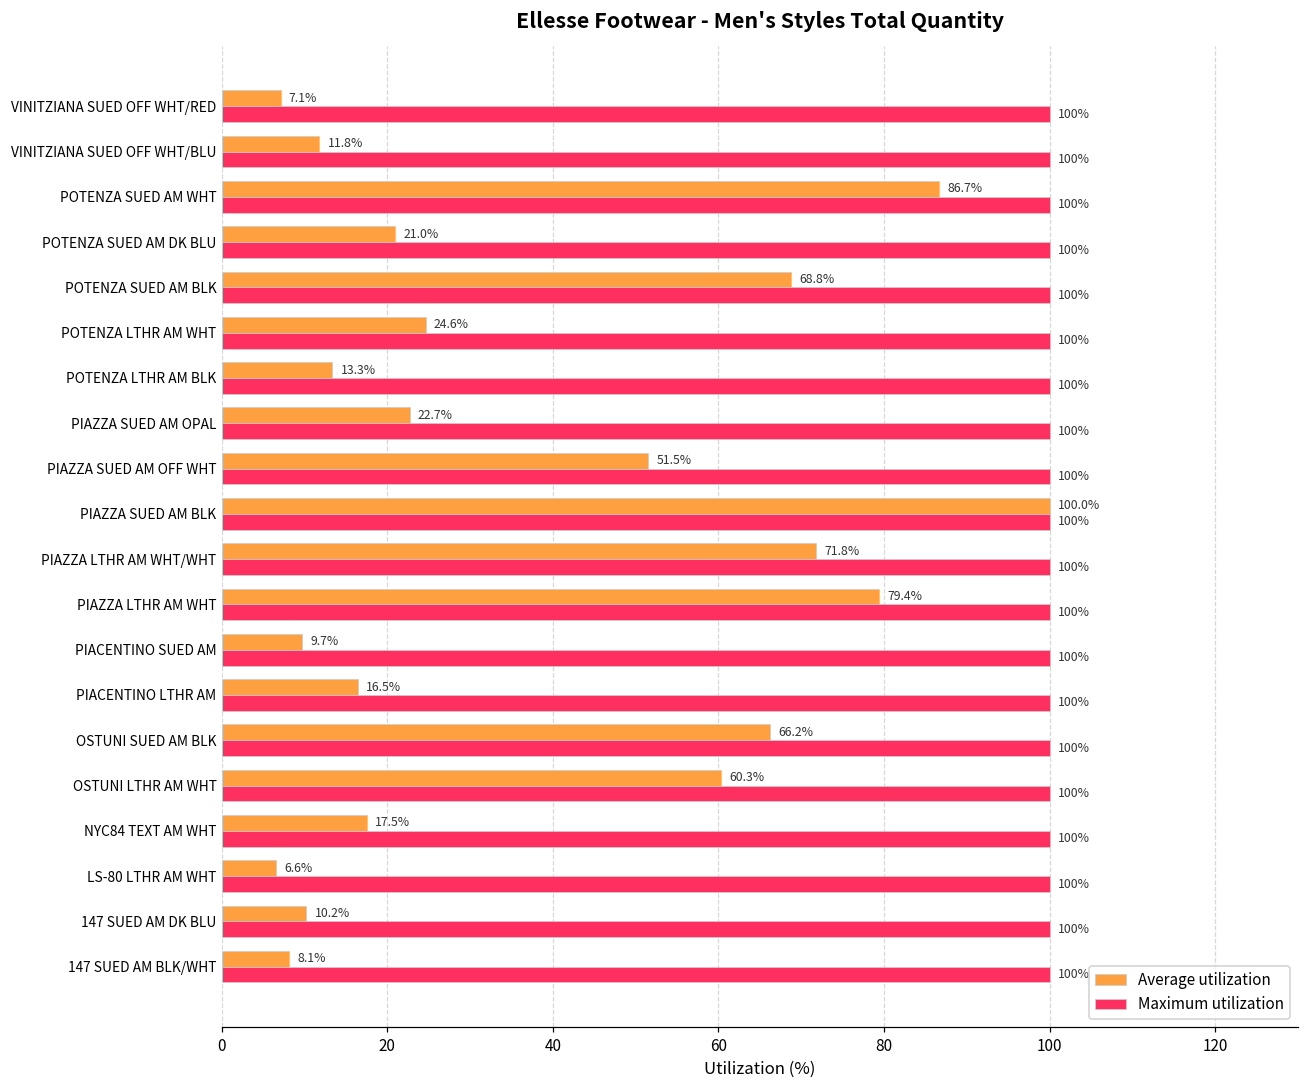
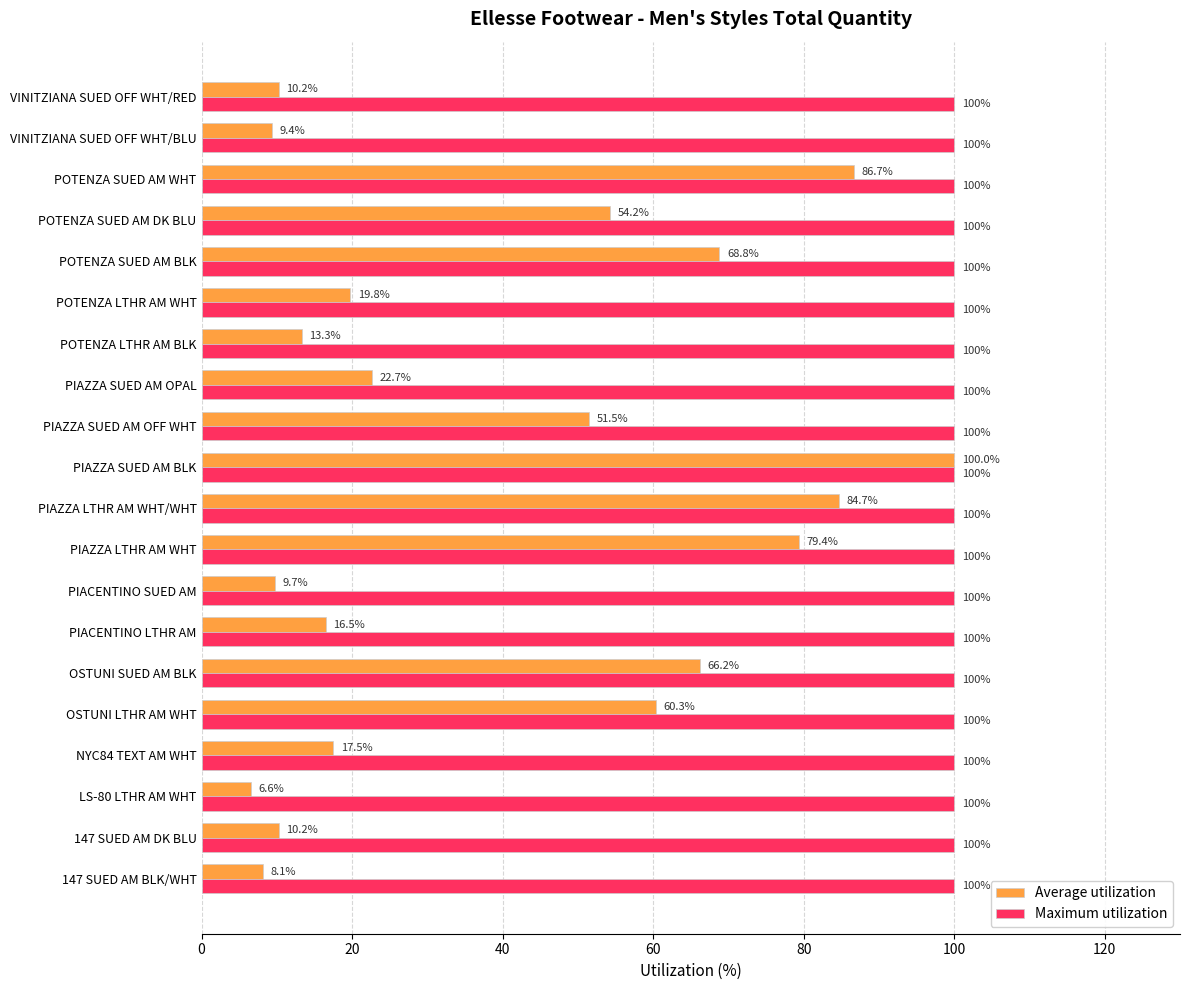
Average utilization, VINITZIANA SUED OFF WHT/RED: 7.1% -> 10.2%
Average utilization, VINITZIANA SUED OFF WHT/BLU: 11.8% -> 9.4%
Average utilization, POTENZA SUED AM DK BLU: 21.0% -> 54.2%
Average utilization, POTENZA LTHR AM WHT: 24.6% -> 19.8%
Average utilization, PIAZZA LTHR AM WHT/WHT: 71.8% -> 84.7%
